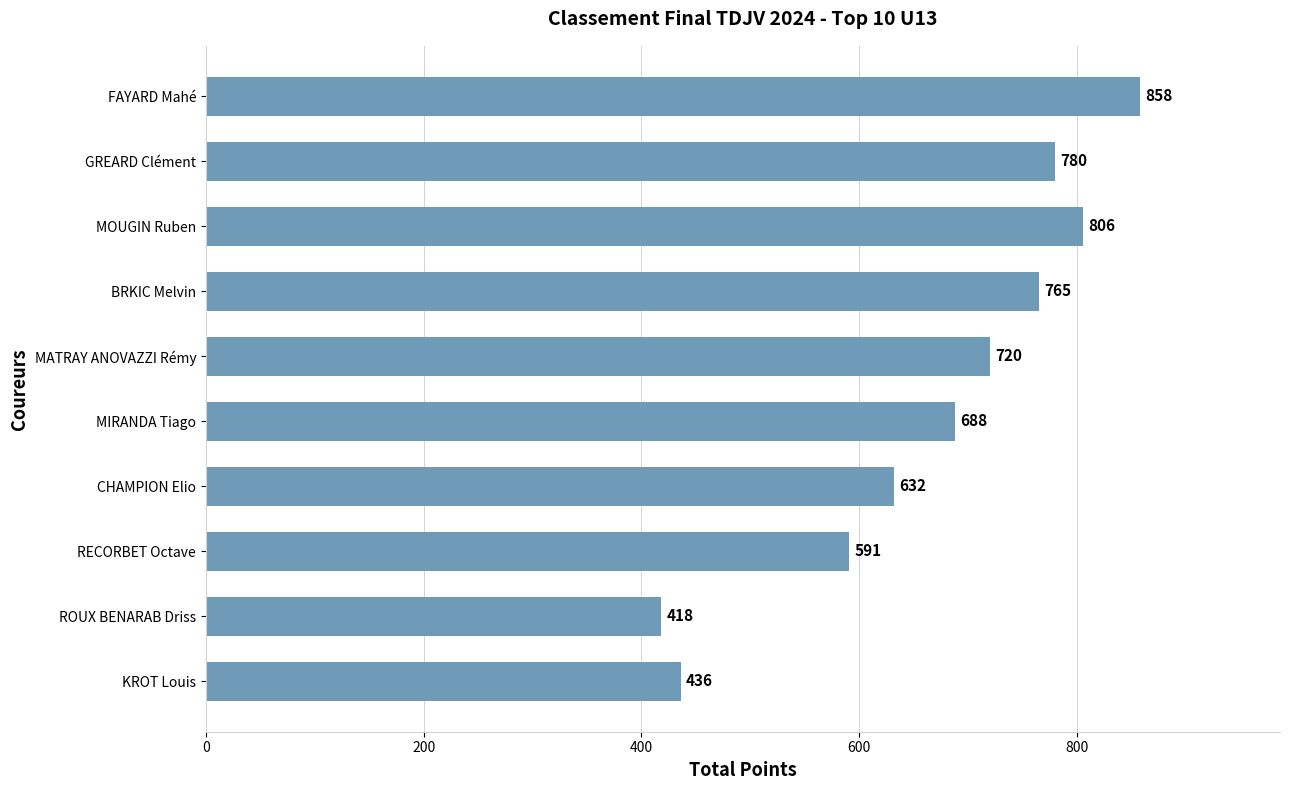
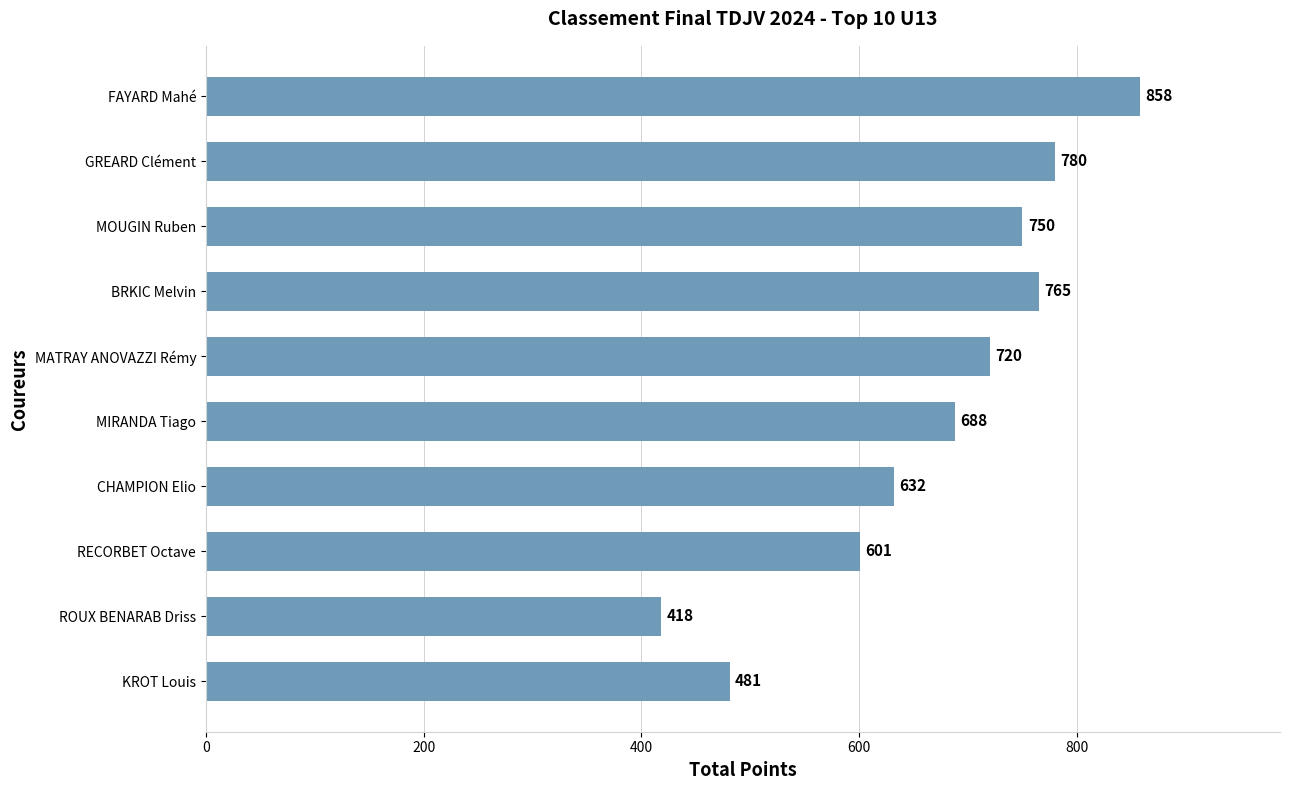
MOUGIN Ruben: 806 -> 750
RECORBET Octave: 591 -> 601
KROT Louis: 436 -> 481
